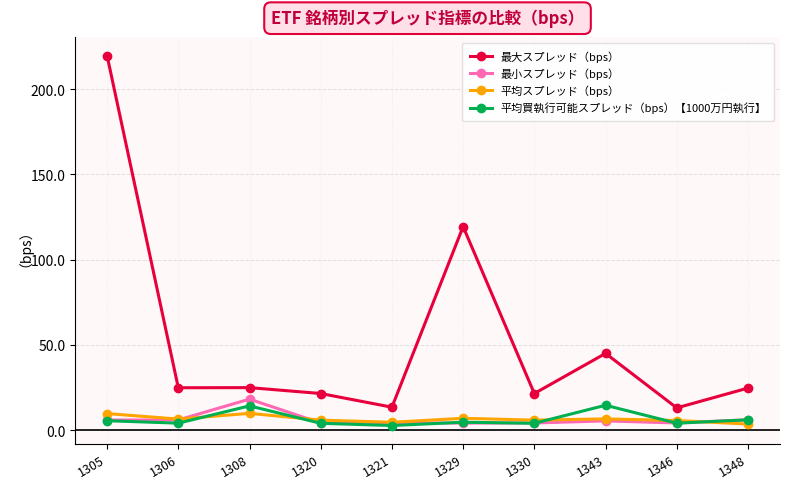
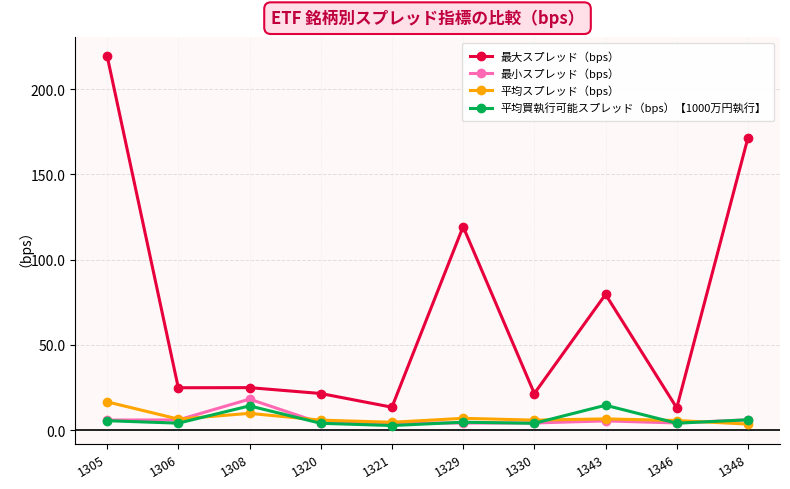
平均スプレッド（bps）, 1305: 10 -> 17
最大スプレッド（bps）, 1343: 45 -> 80
最大スプレッド（bps）, 1348: 25 -> 172
